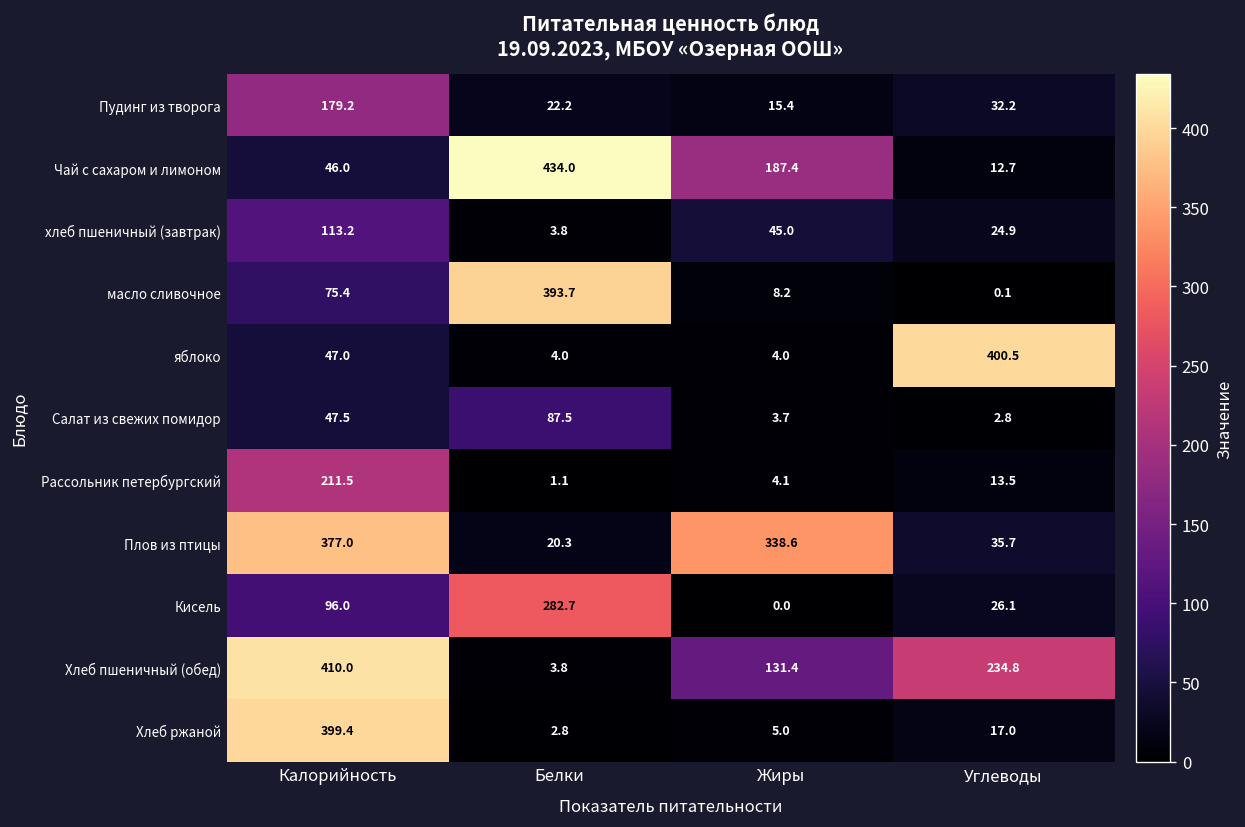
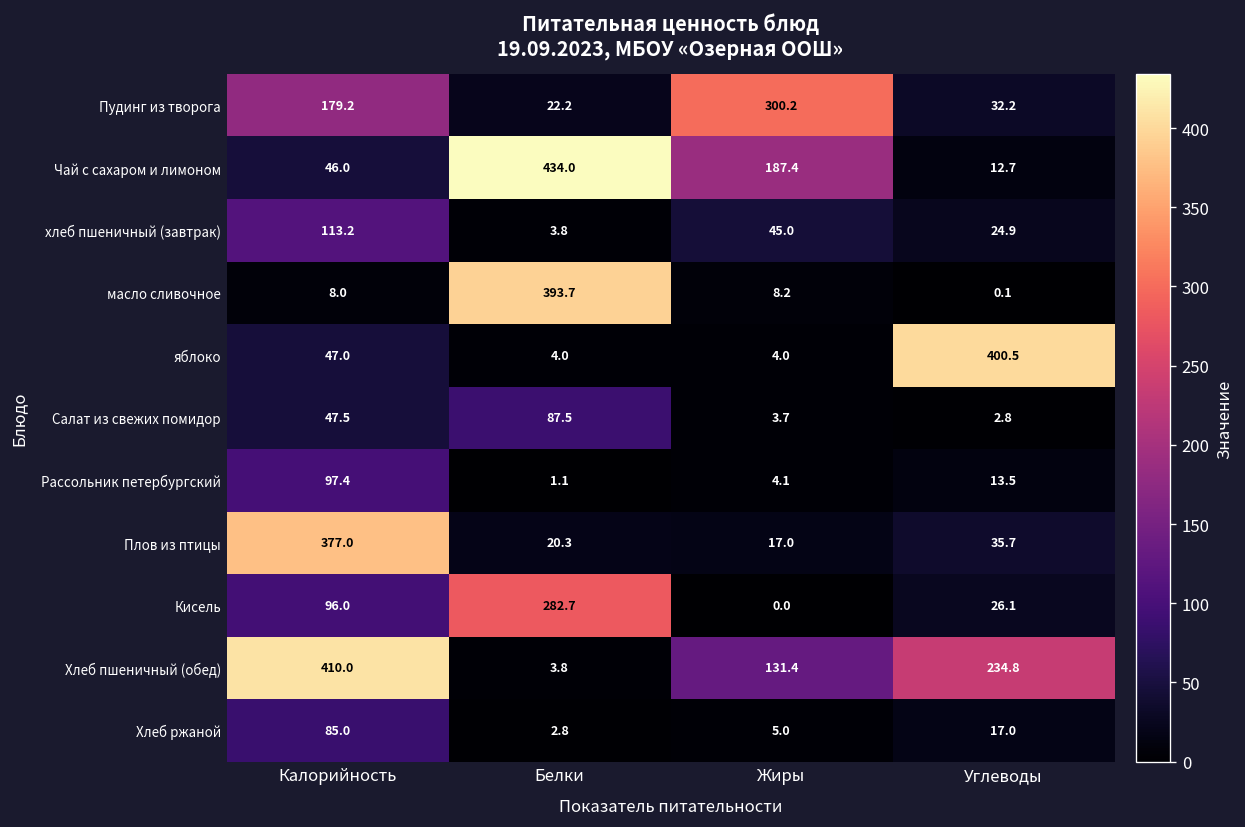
Пудинг из творога, Жиры: 15.4 -> 300.2
масло сливочное, Калорийность: 75.4 -> 8.0
Рассольник петербургский, Калорийность: 211.5 -> 97.4
Плов из птицы, Жиры: 338.6 -> 17.0
Хлеб ржаной, Калорийность: 399.4 -> 85.0
